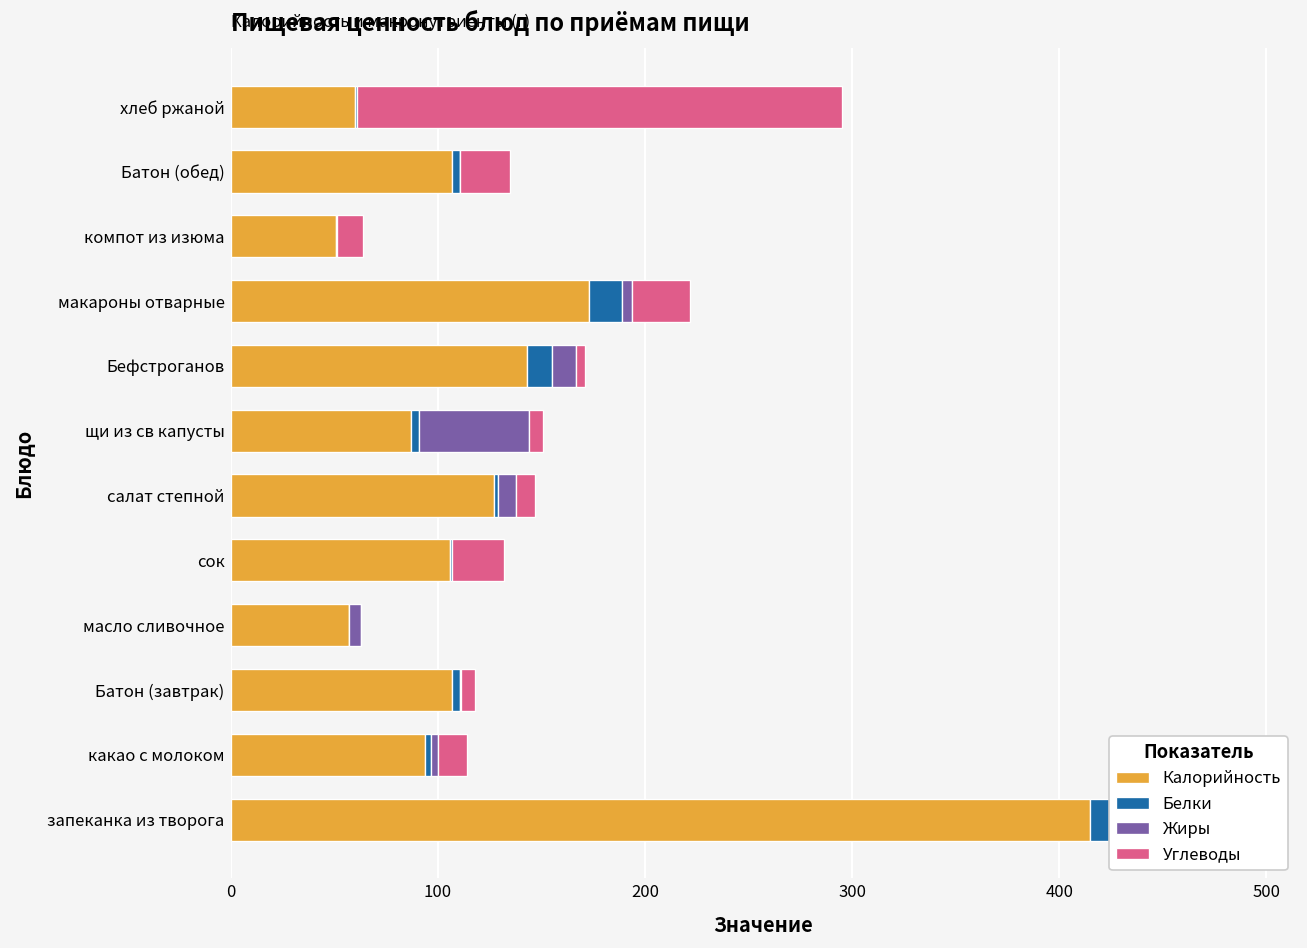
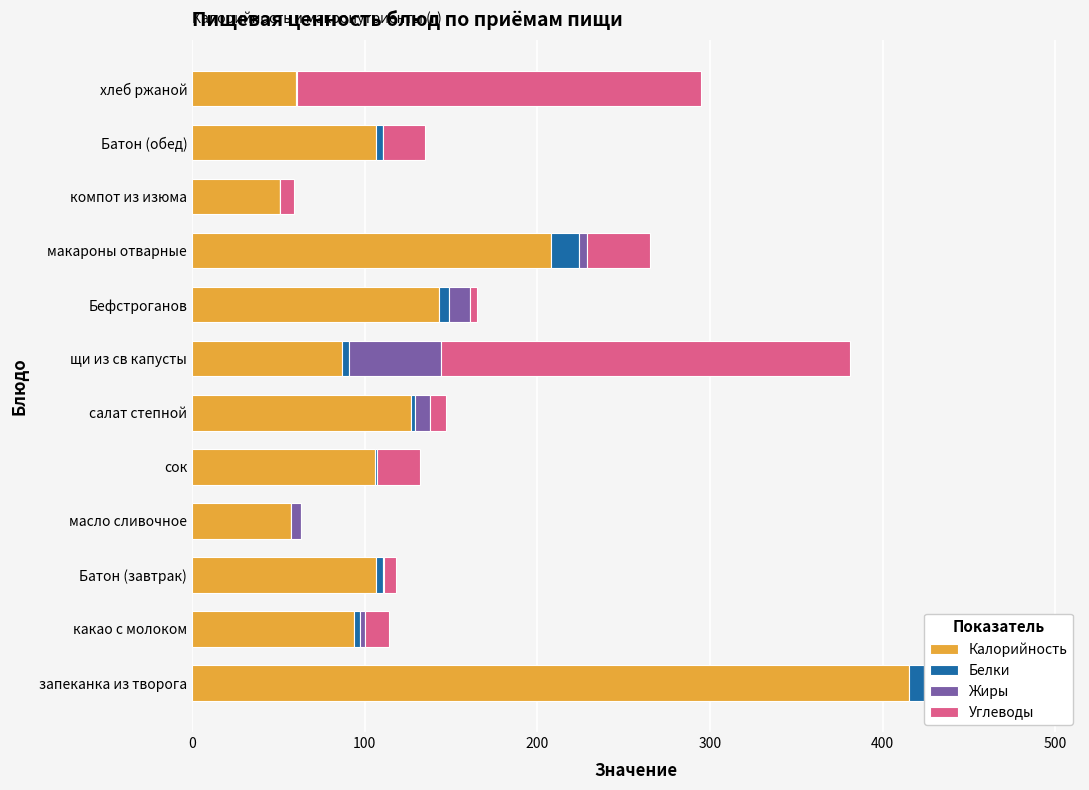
Углеводы, компот из изюма: 13 -> 8
Калорийность, макароны отварные: 173 -> 208
Углеводы, макароны отварные: 28 -> 36
Белки, Бефстроганов: 12 -> 6
Углеводы, щи из св капусты: 7 -> 237
